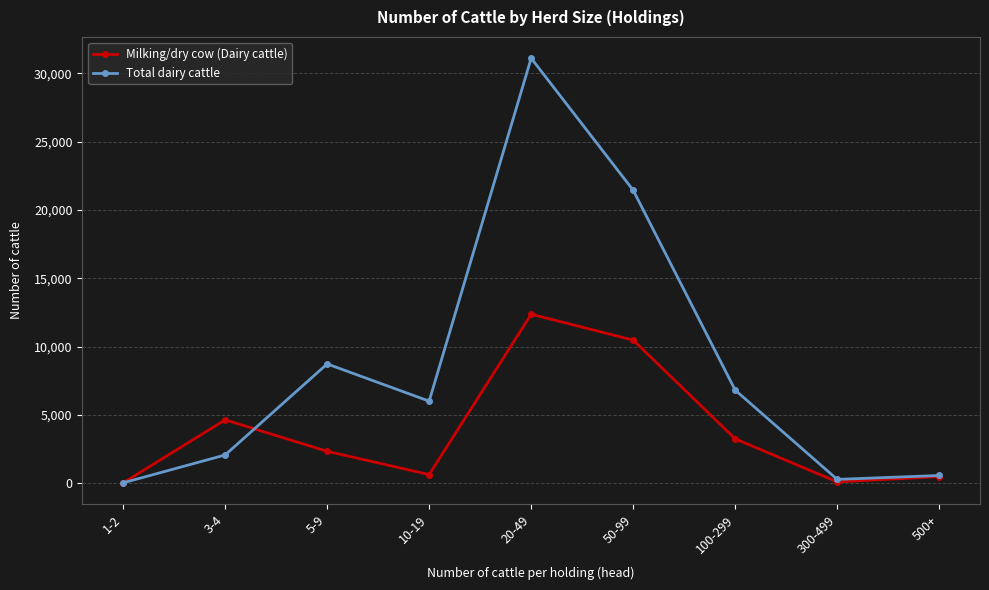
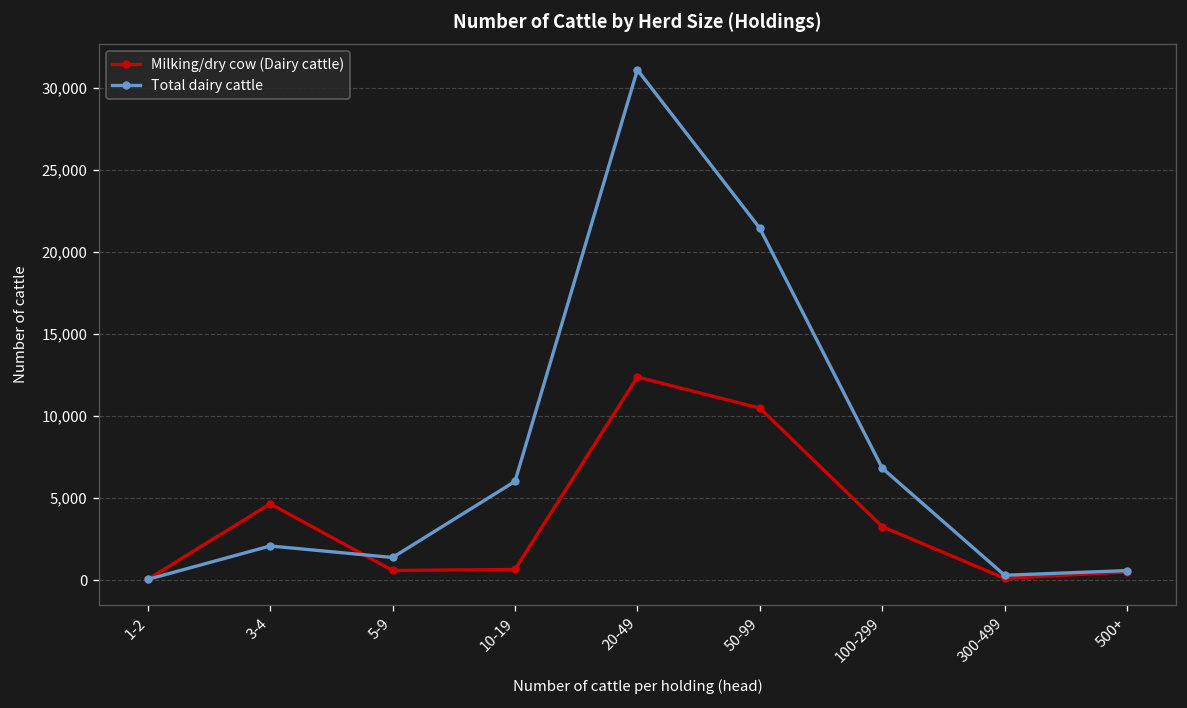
Milking/dry cow (Dairy cattle), 5-9: 2,400 -> 600
Total dairy cattle, 5-9: 8,700 -> 1,400
